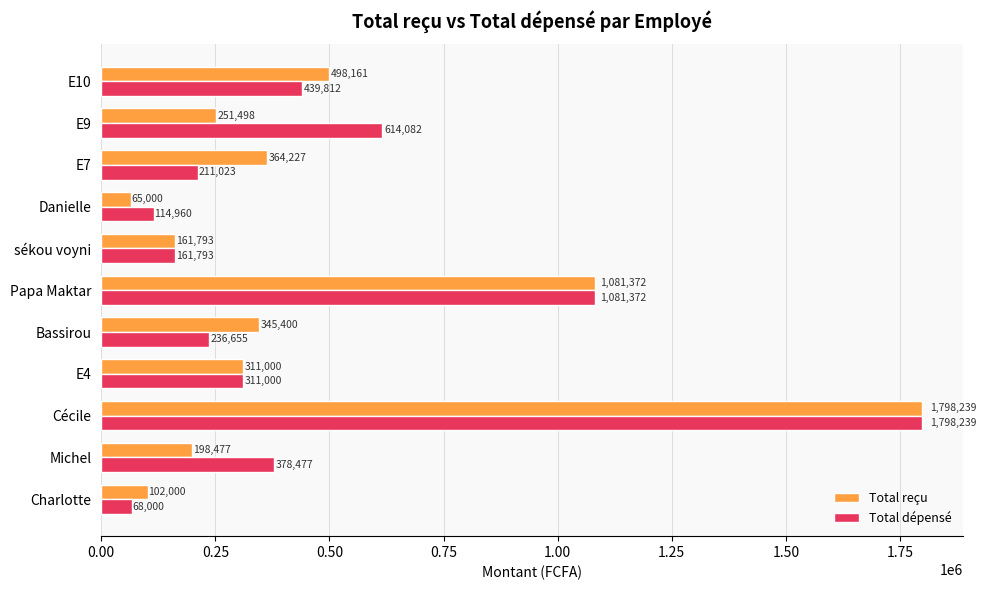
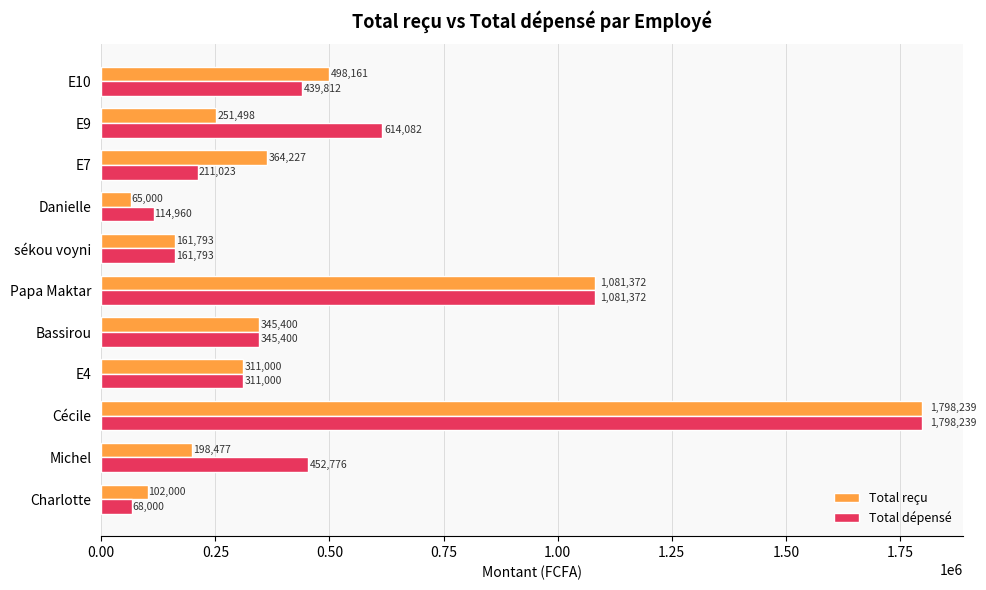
Total dépensé, Bassirou: 236,655 -> 345,400
Total dépensé, Michel: 378,477 -> 452,776
